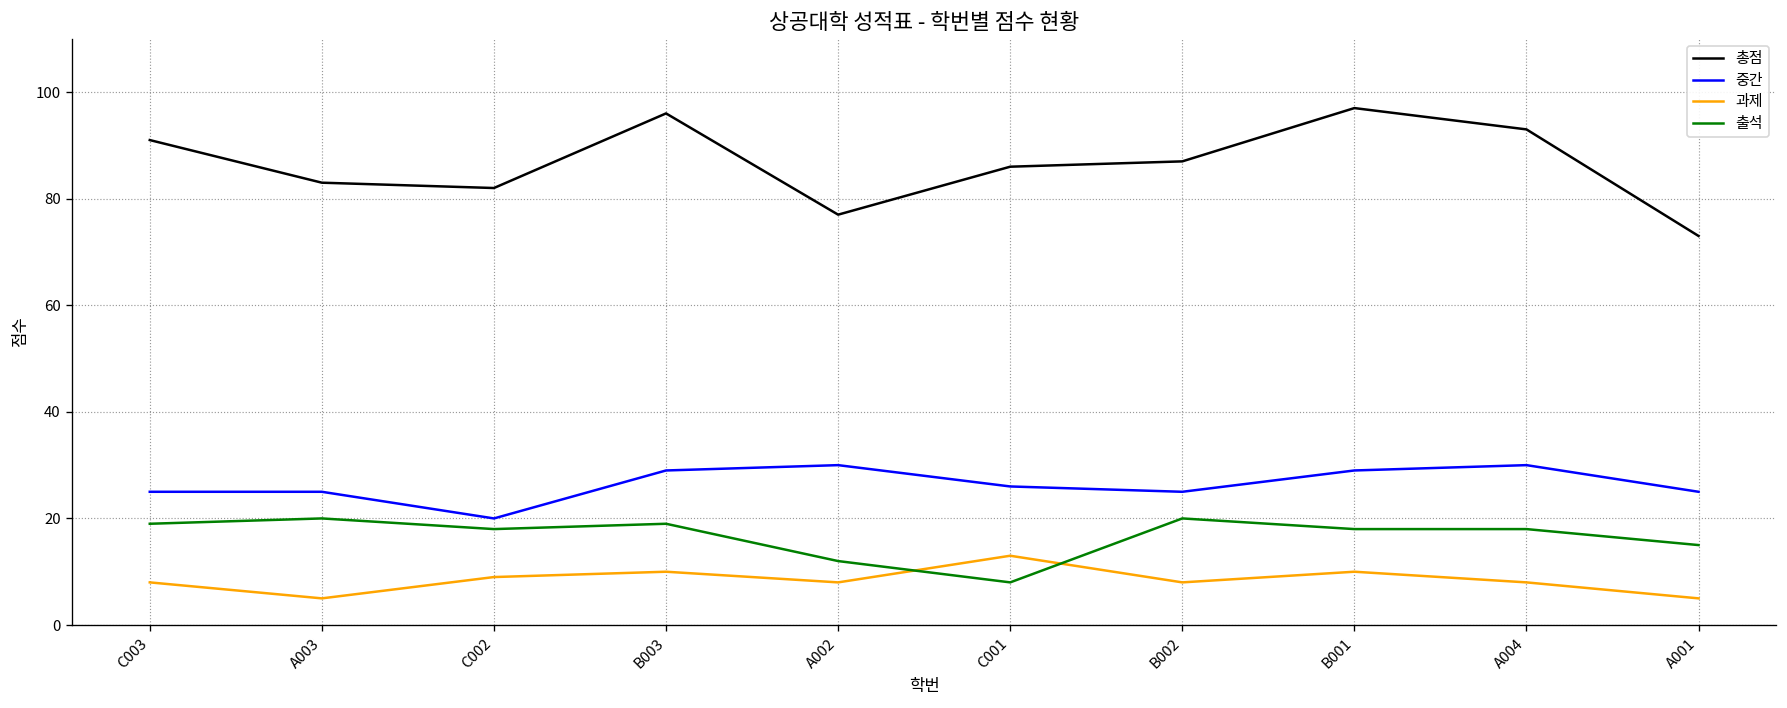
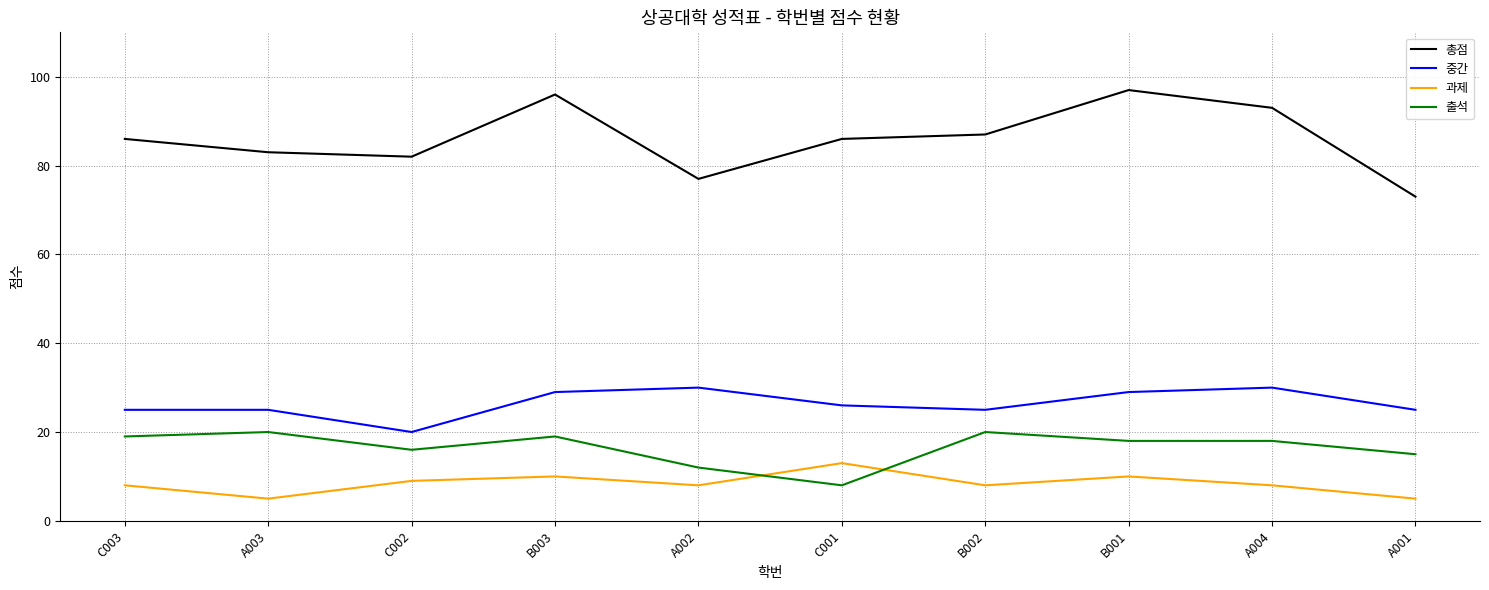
총점, C003: 91 -> 86
출석, C002: 18 -> 16
